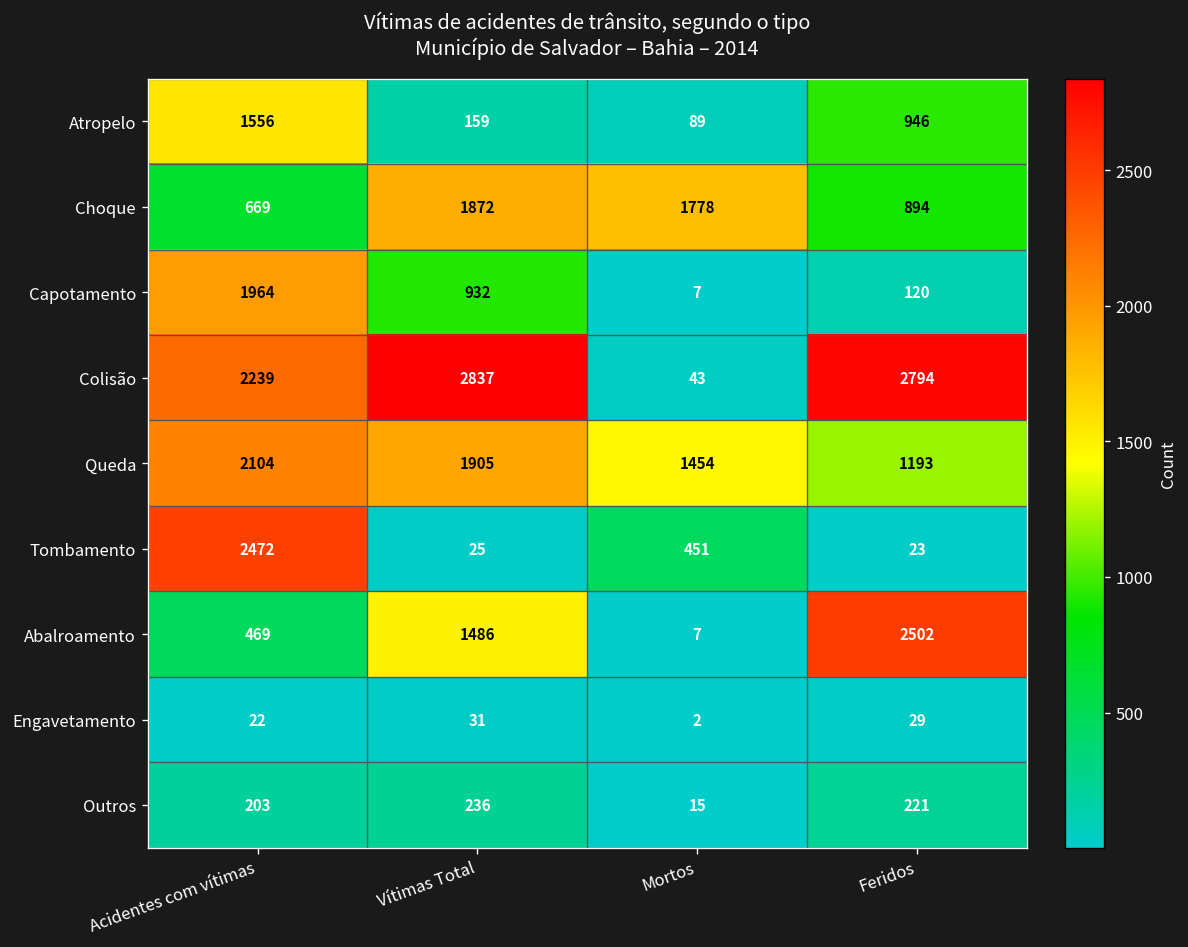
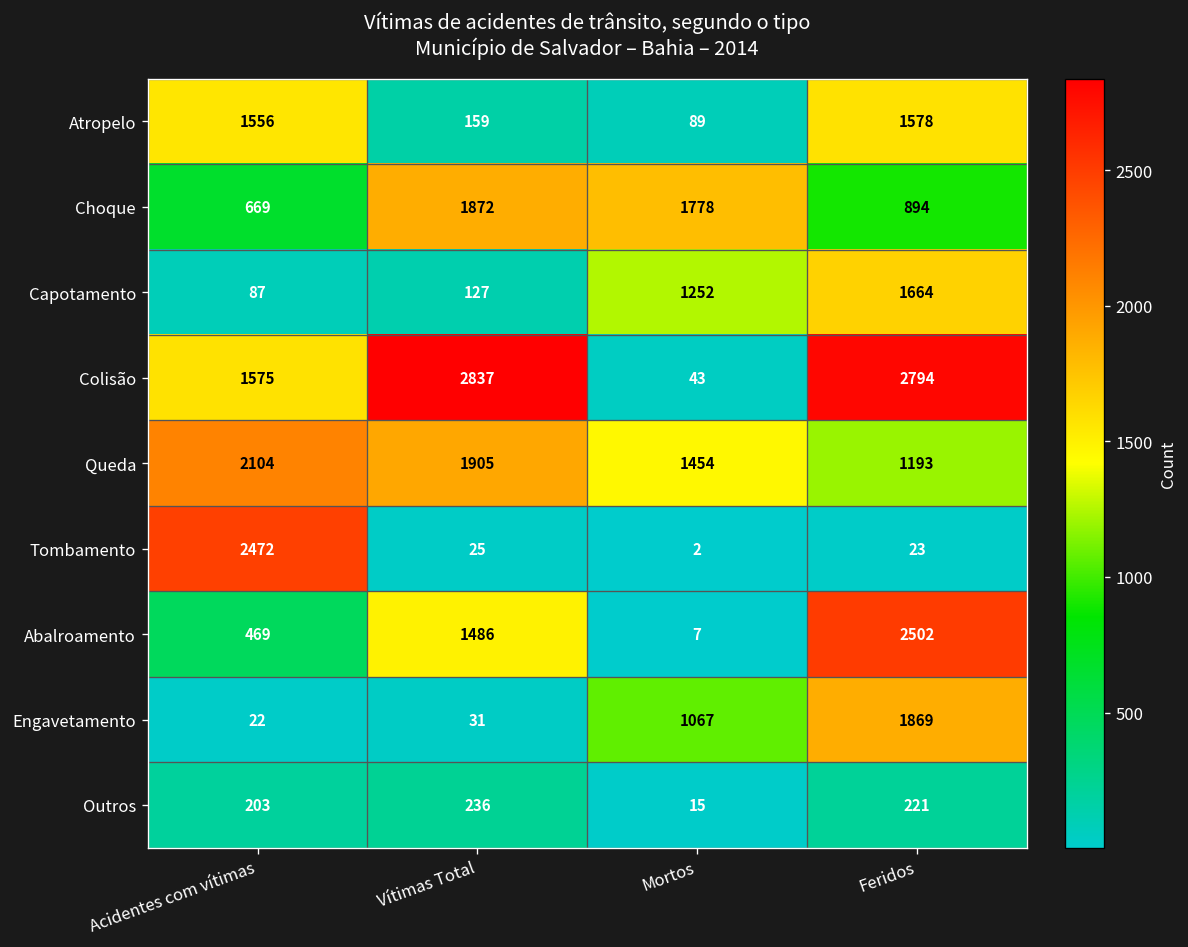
Atropelo, Feridos: 946 -> 1578
Capotamento, Acidentes com vítimas: 1964 -> 87
Capotamento, Vítimas Total: 932 -> 127
Capotamento, Mortos: 7 -> 1252
Capotamento, Feridos: 120 -> 1664
Colisão, Acidentes com vítimas: 2239 -> 1575
Tombamento, Mortos: 451 -> 2
Engavetamento, Mortos: 2 -> 1067
Engavetamento, Feridos: 29 -> 1869
